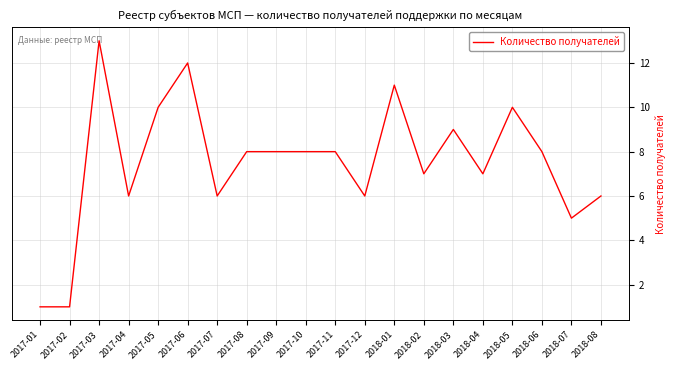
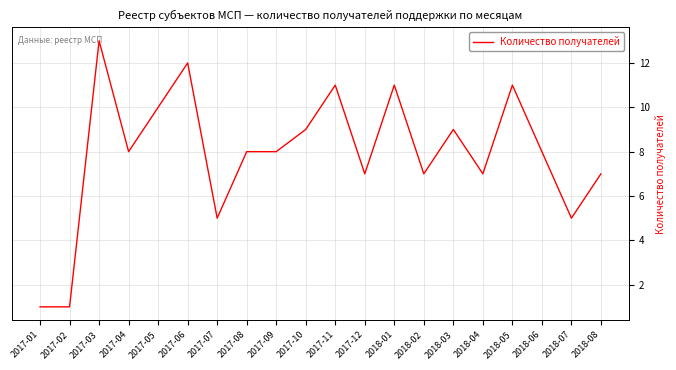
2017-04: 6 -> 8
2017-07: 6 -> 5
2017-10: 8 -> 9
2017-11: 8 -> 11
2017-12: 6 -> 7
2018-05: 10 -> 11
2018-08: 6 -> 7
